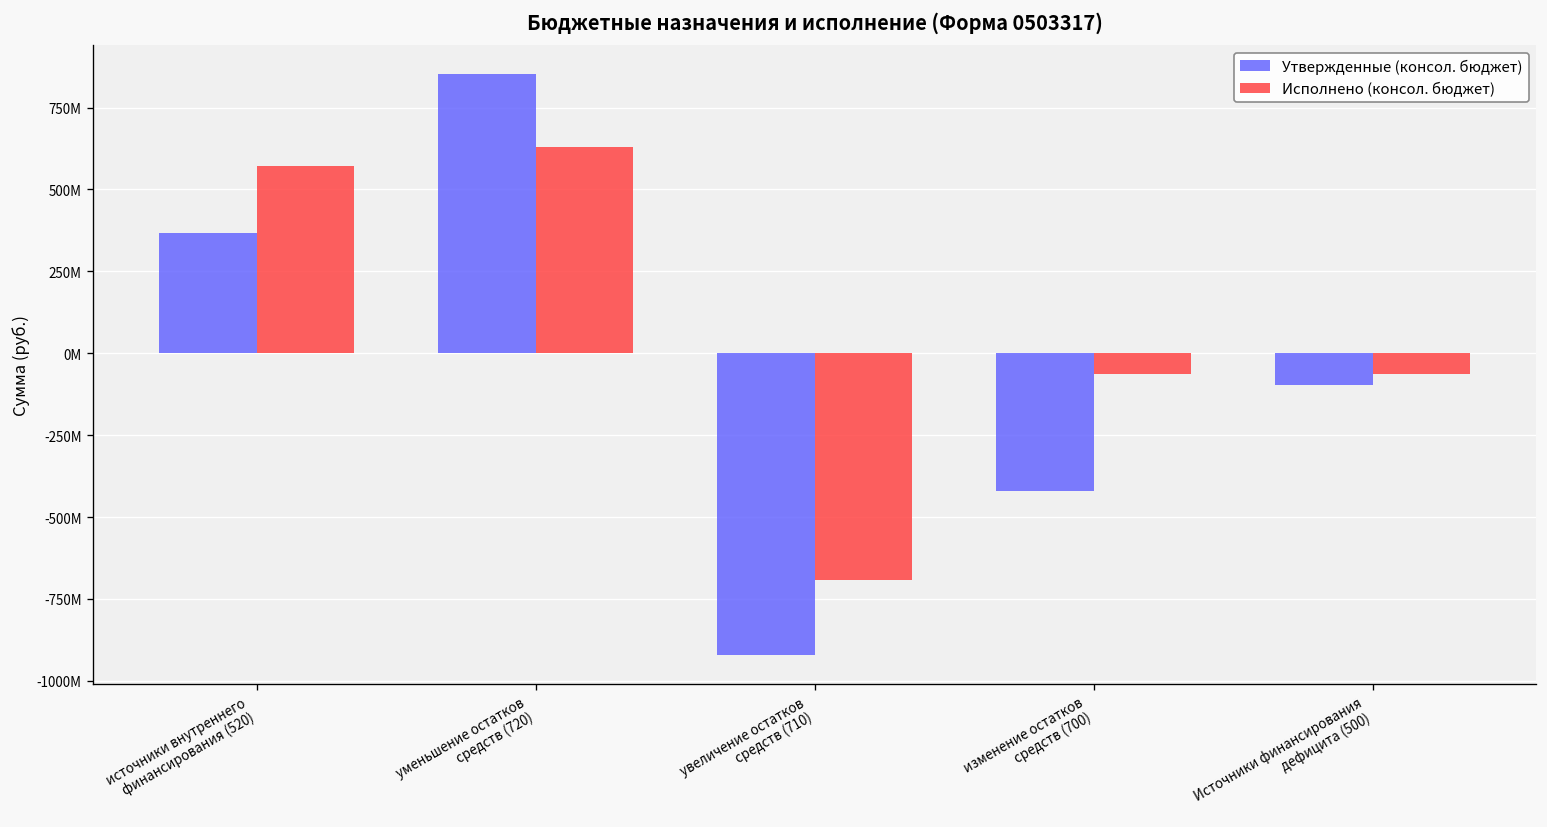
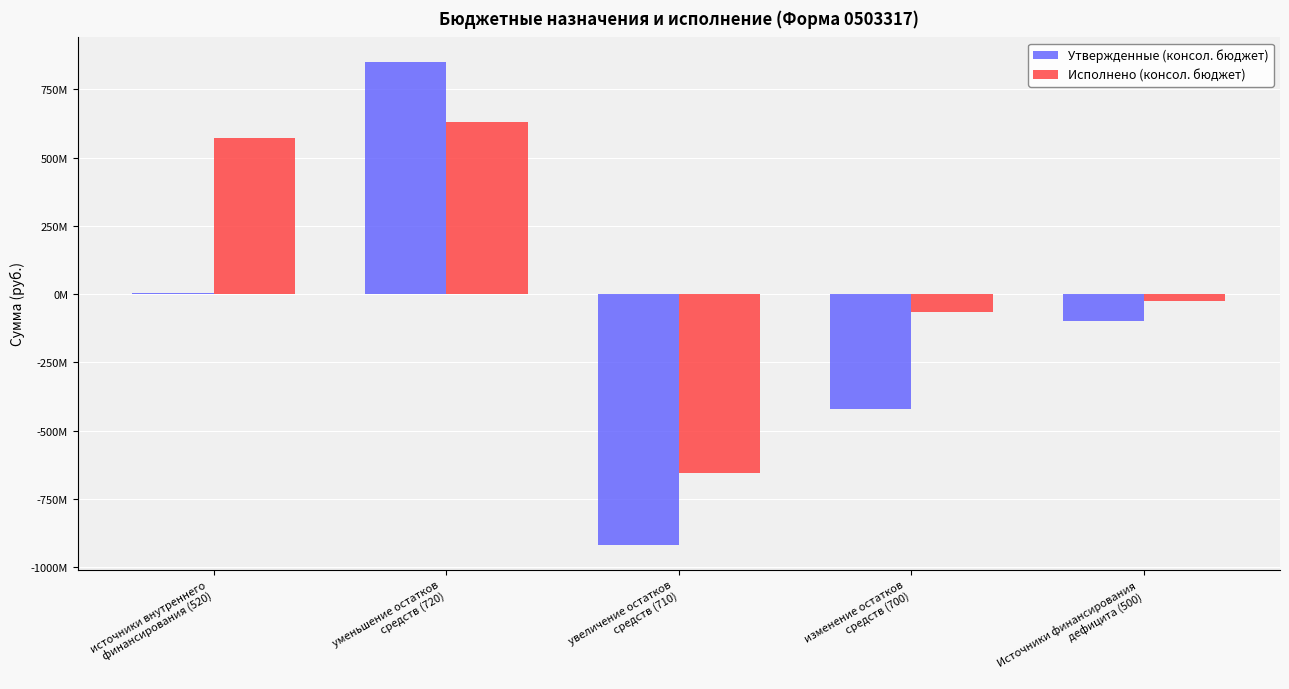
Утвержденные (консол. бюджет), источники внутреннего финансирования (520): 370000000 -> 0
Исполнено (консол. бюджет), увеличение остатков средств (710): -690000000 -> -650000000
Исполнено (консол. бюджет), Источники финансирования дефицита (500): -60000000 -> -20000000
